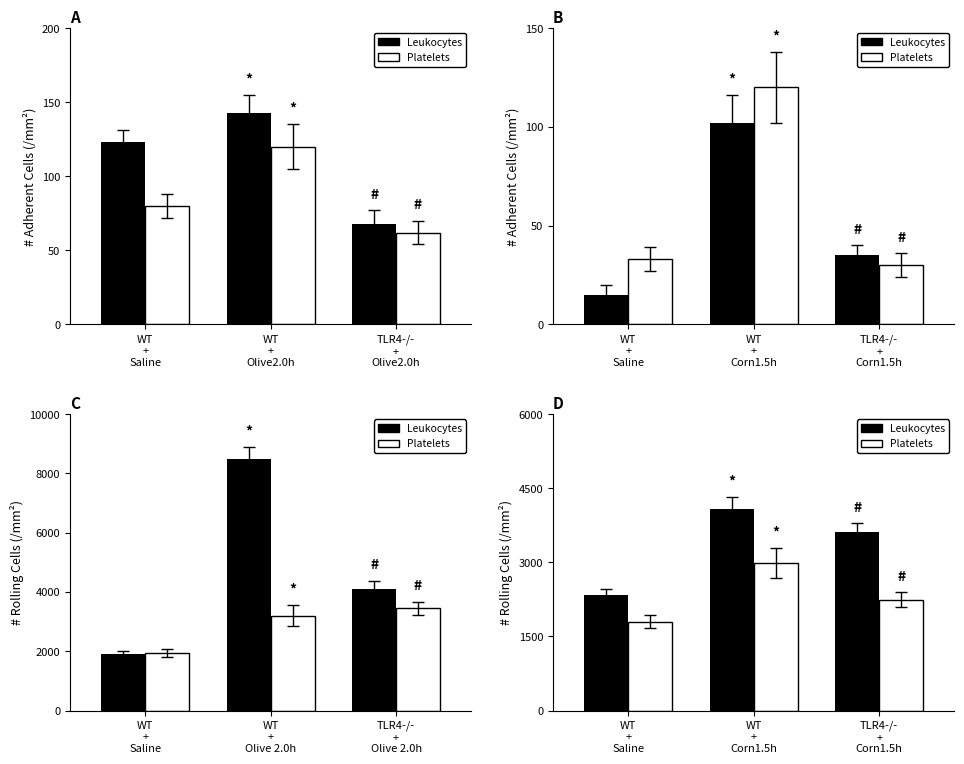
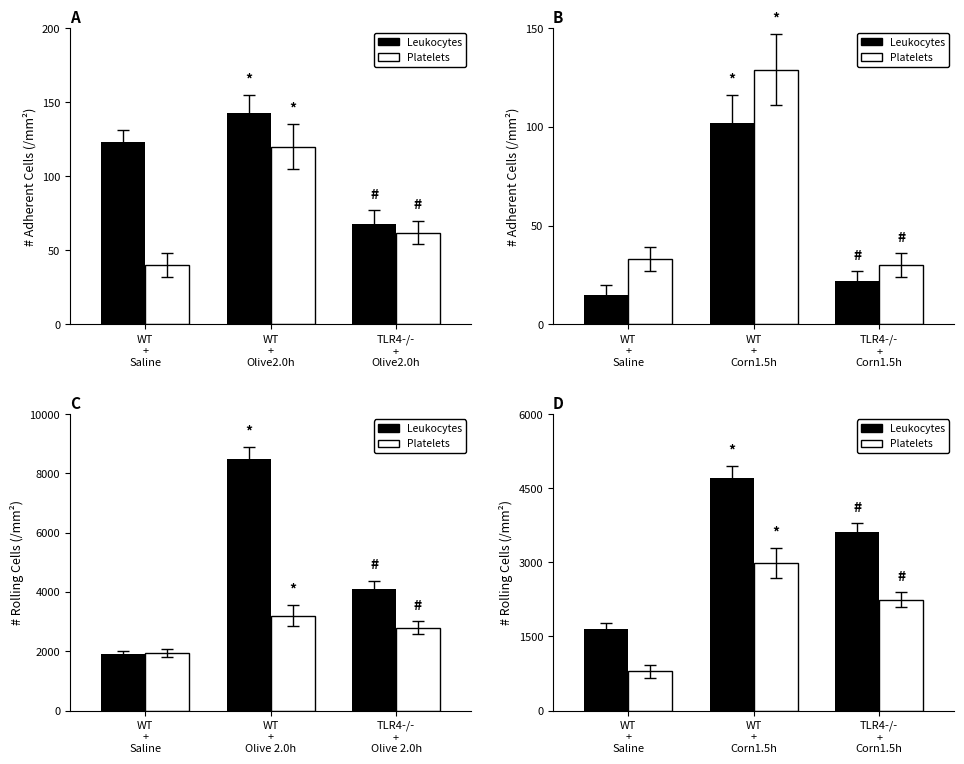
A, Platelets, WT + Saline: 80 -> 40
B, Platelets, WT + Corn1.5h: 120 -> 129
B, Leukocytes, TLR4-/- + Corn1.5h: 35 -> 22
C, Platelets, TLR4-/- + Olive 2.0h: 3500 -> 2800
D, Leukocytes, WT + Saline: 2300 -> 1700
D, Platelets, WT + Saline: 1800 -> 800
D, Leukocytes, WT + Corn1.5h: 4100 -> 4700
